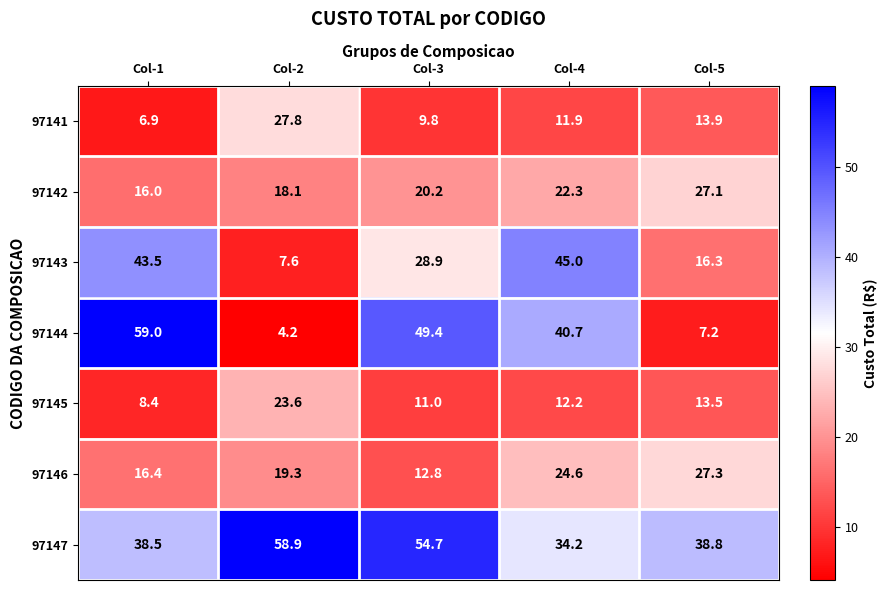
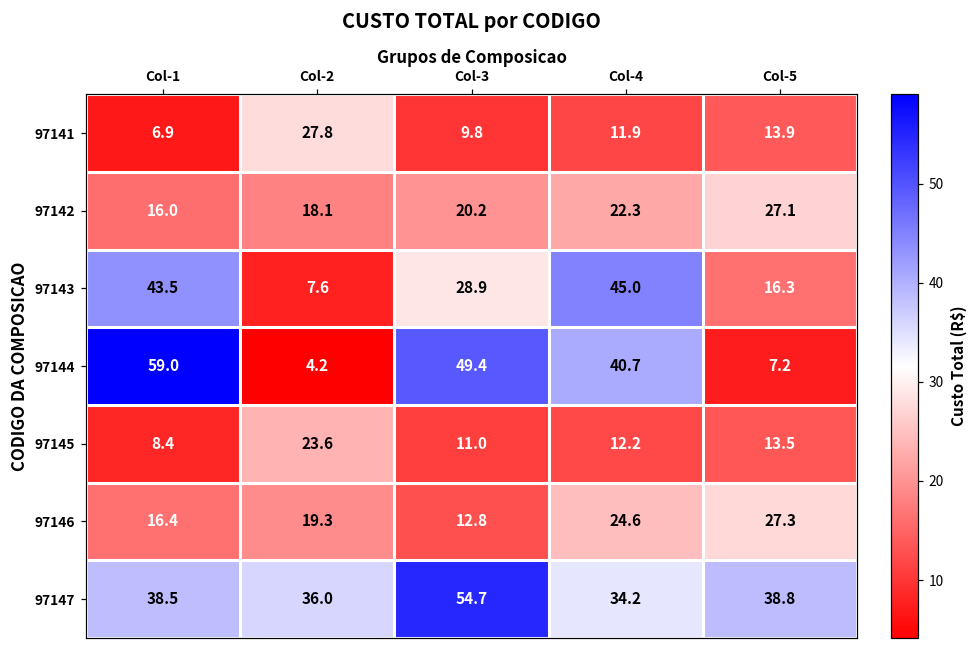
97147, Col-2: 58.9 -> 36.0
